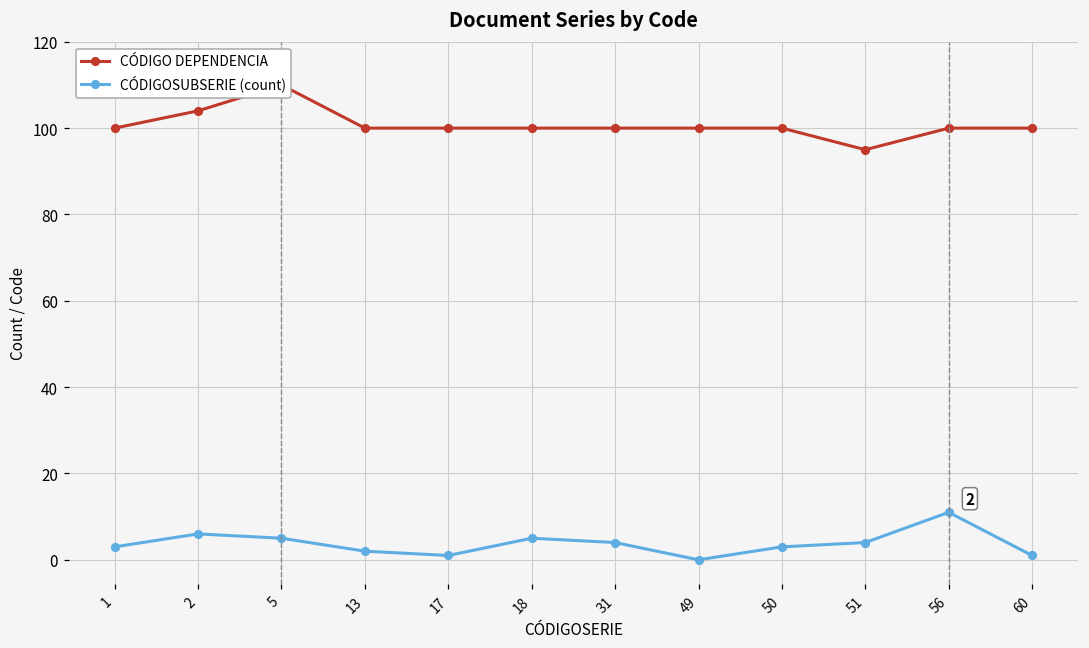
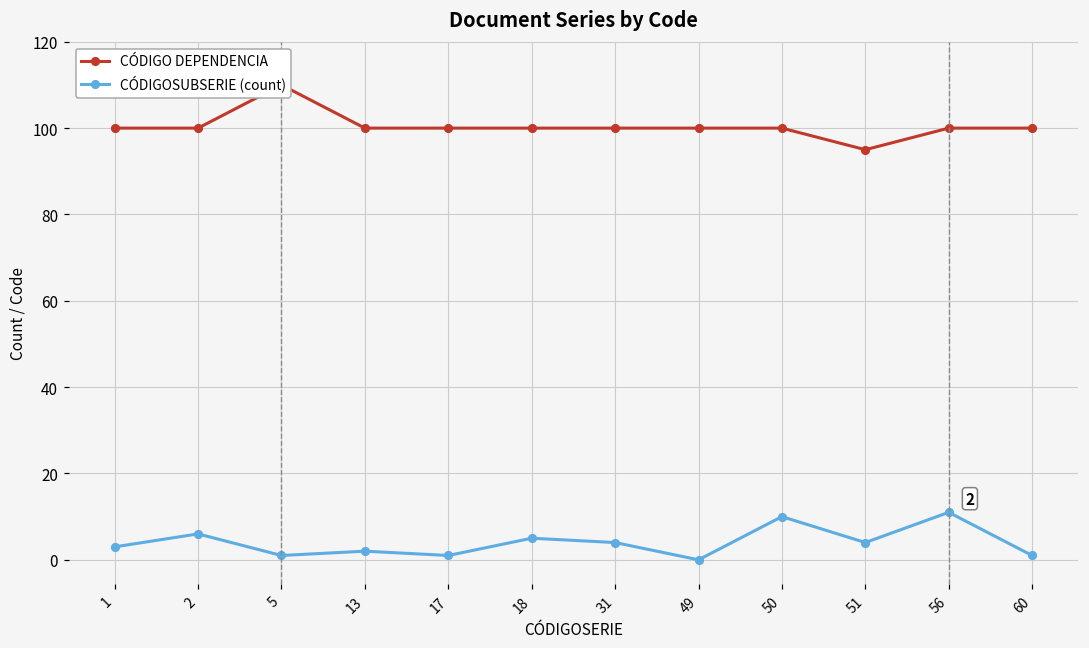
CÓDIGO DEPENDENCIA, 2: 104 -> 100
CÓDIGOSUBSERIE (count), 5: 5 -> 1
CÓDIGOSUBSERIE (count), 50: 3 -> 10
